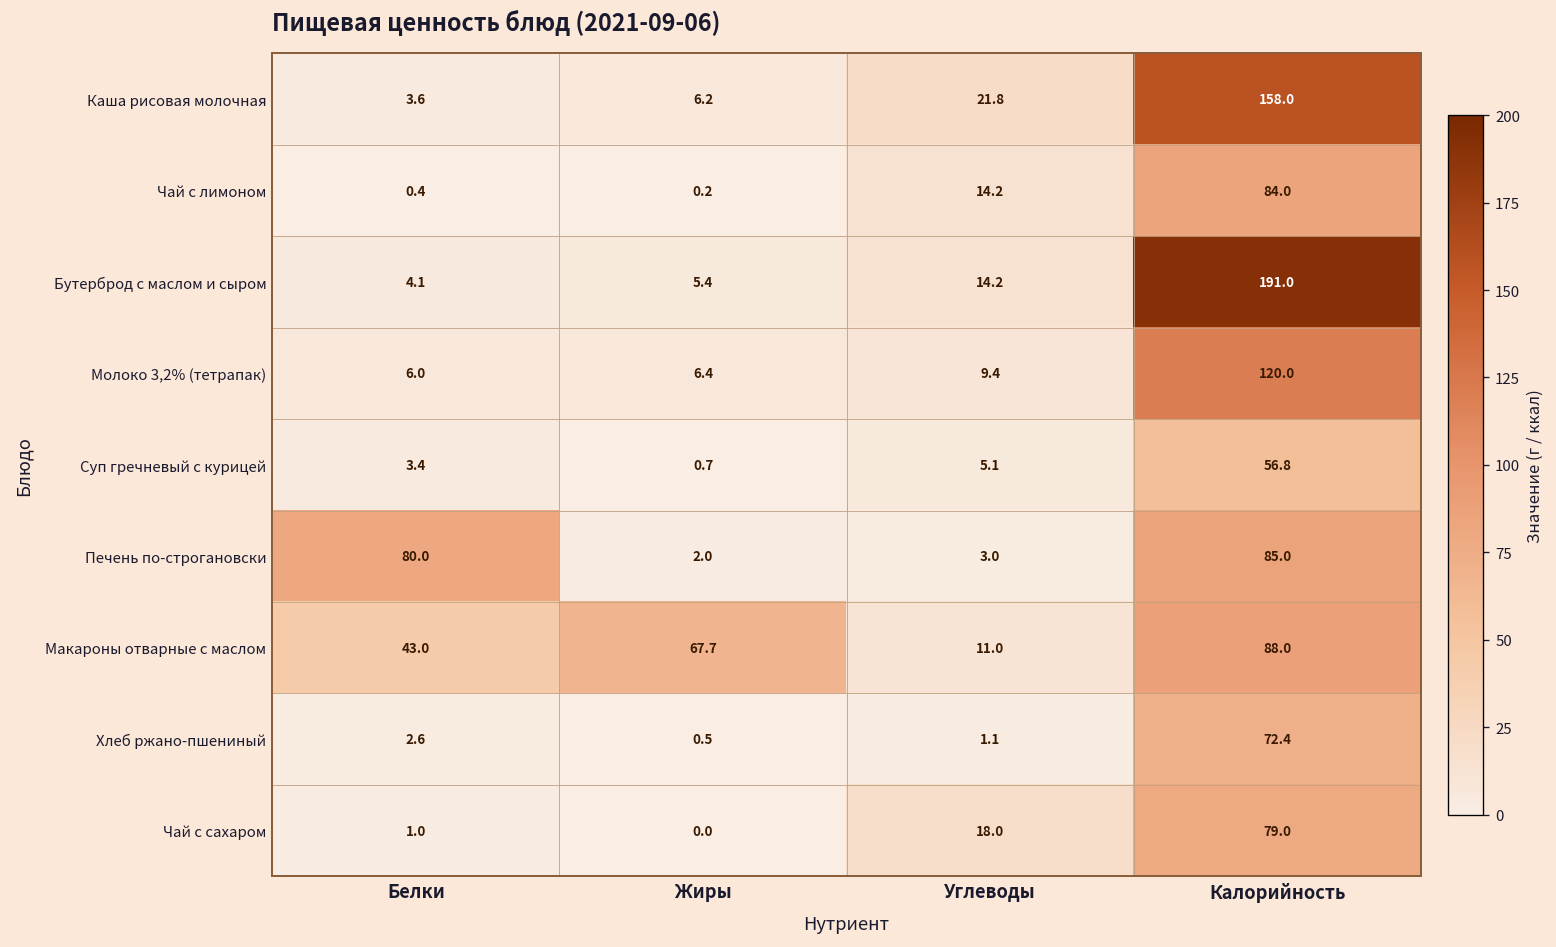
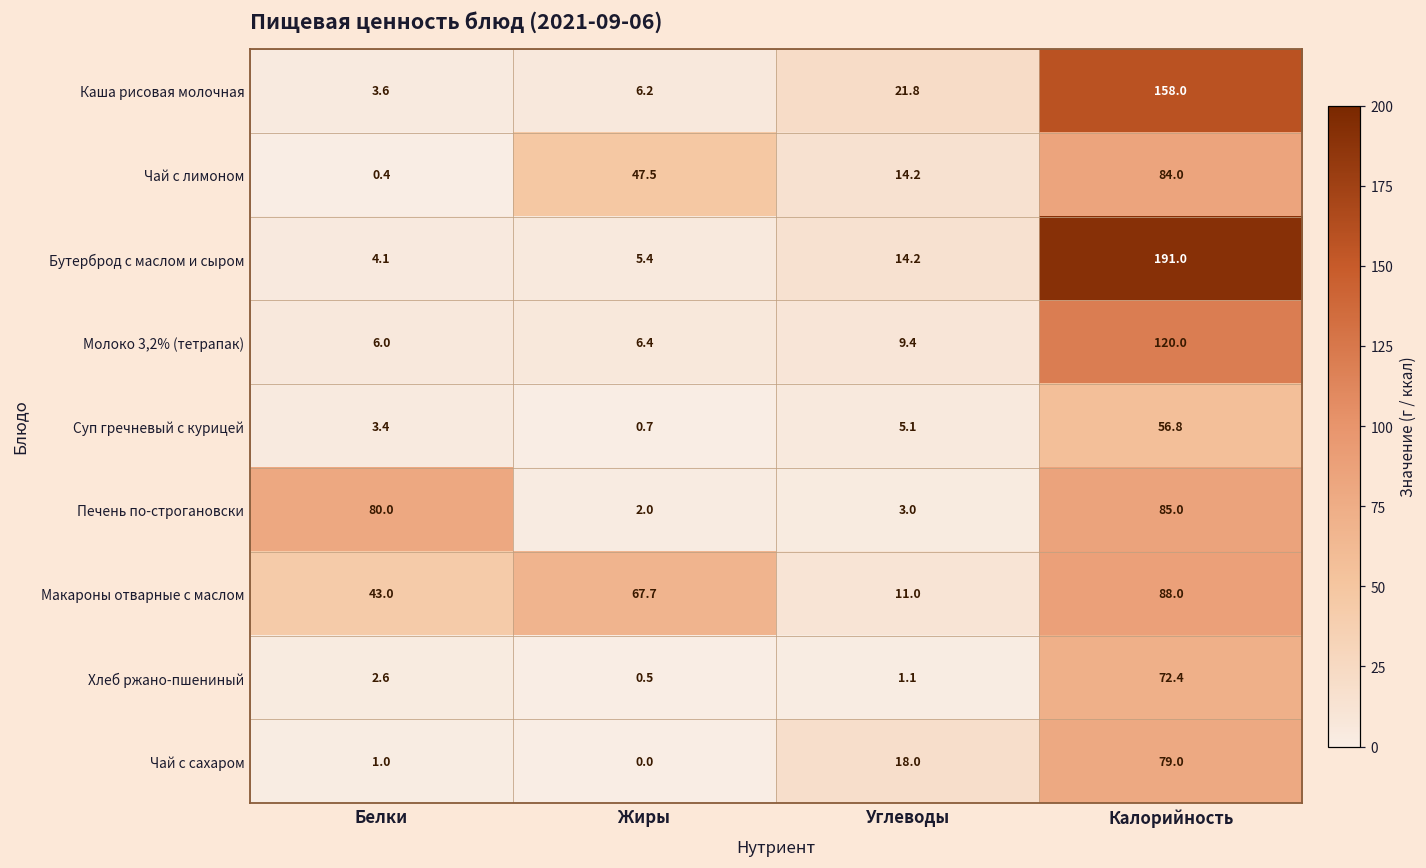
Чай с лимоном, Жиры: 0.2 -> 47.5
